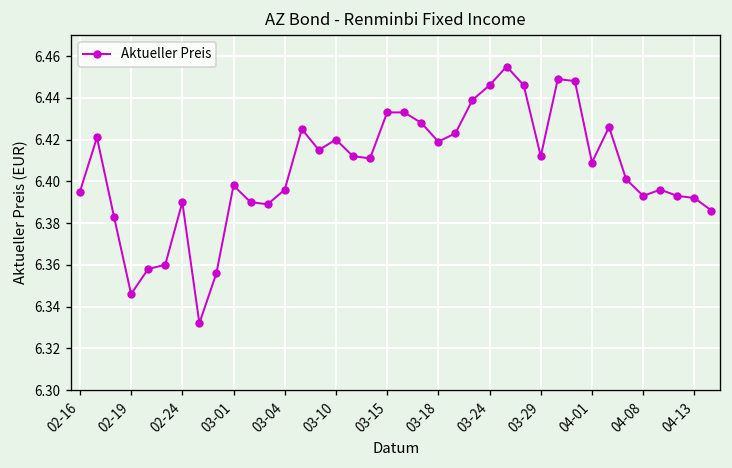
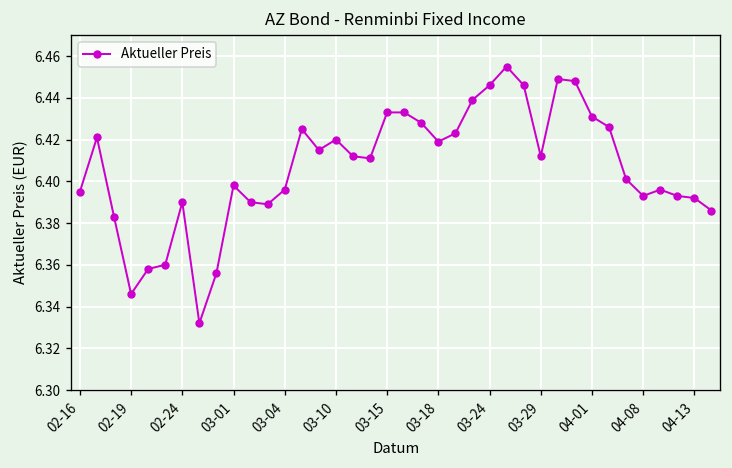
04-01: 6.409 -> 6.431
